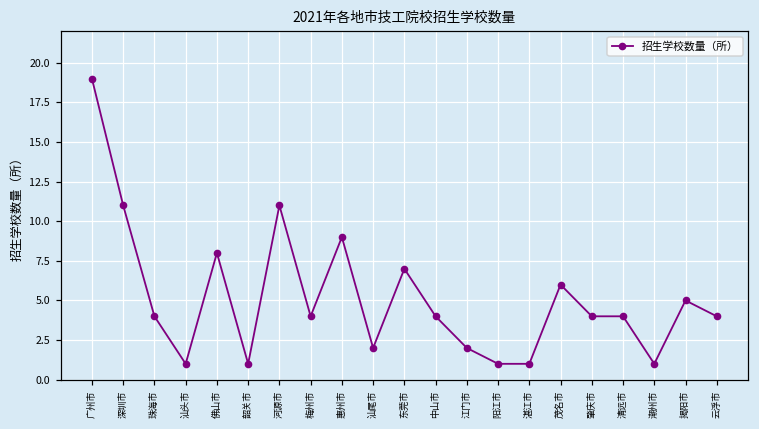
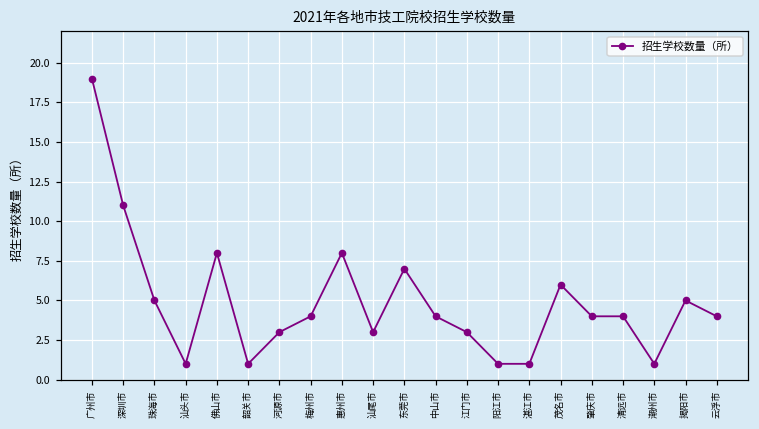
珠海市: 4 -> 5
河源市: 11 -> 3
惠州市: 9 -> 8
汕尾市: 2 -> 3
江门市: 2 -> 3
